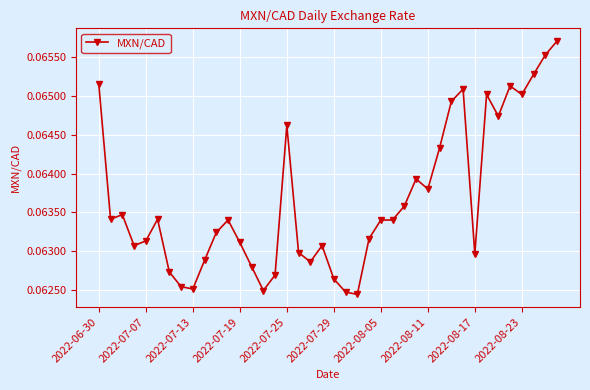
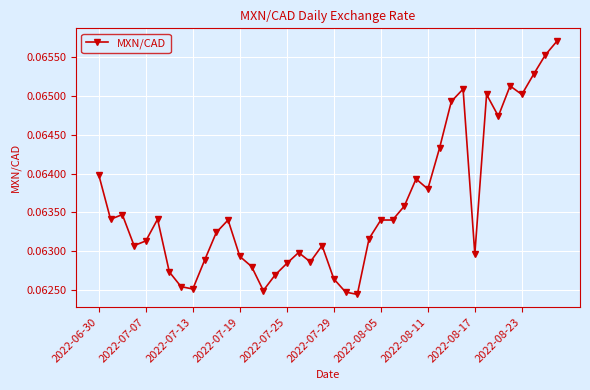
2022-06-30: 0.0652 -> 0.0640
2022-07-19: 0.0631 -> 0.0629
2022-07-25: 0.0646 -> 0.0628
